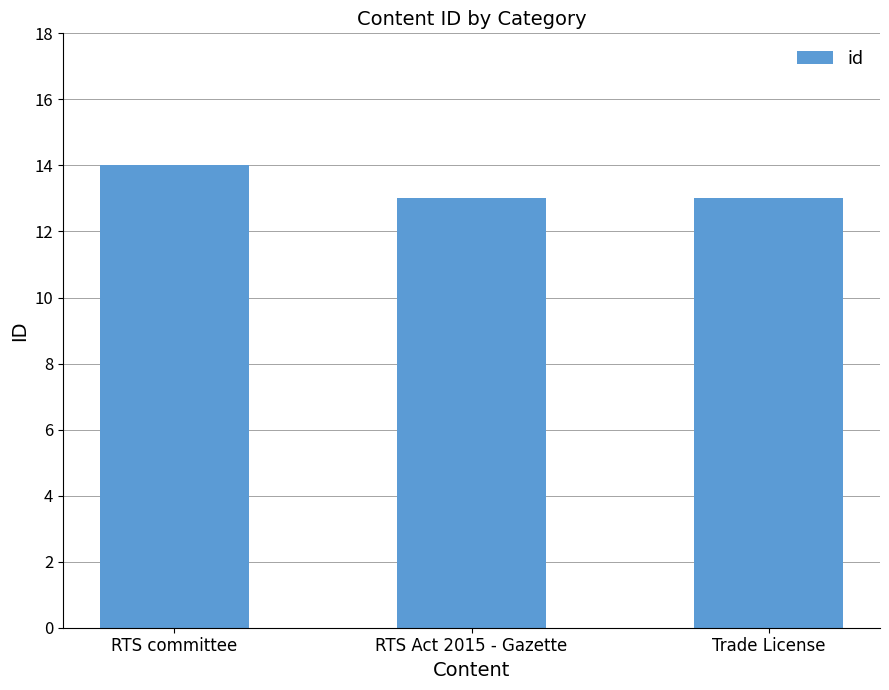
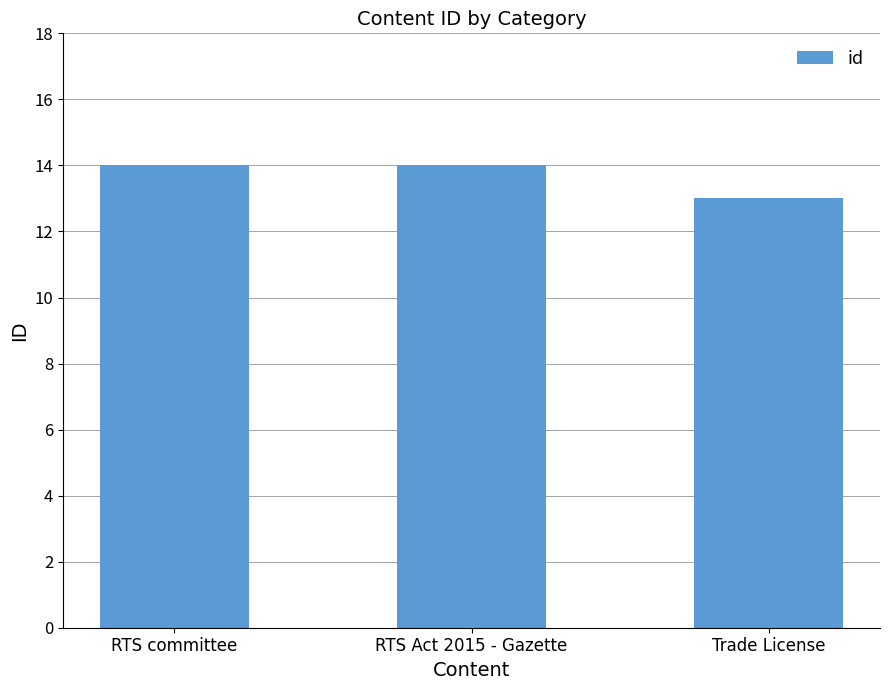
RTS Act 2015 - Gazette: 13 -> 14
